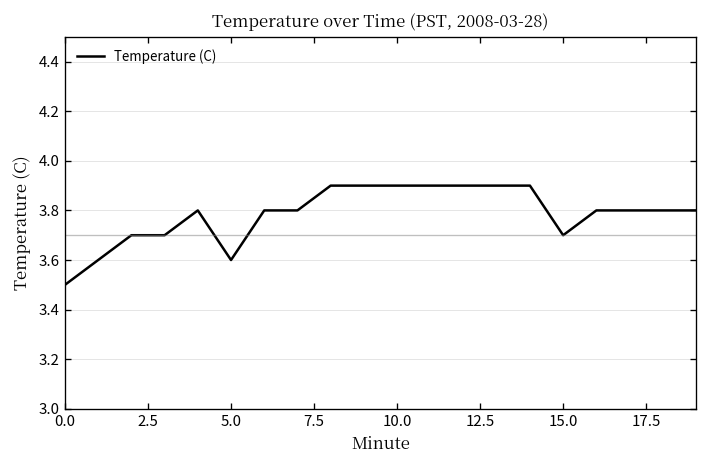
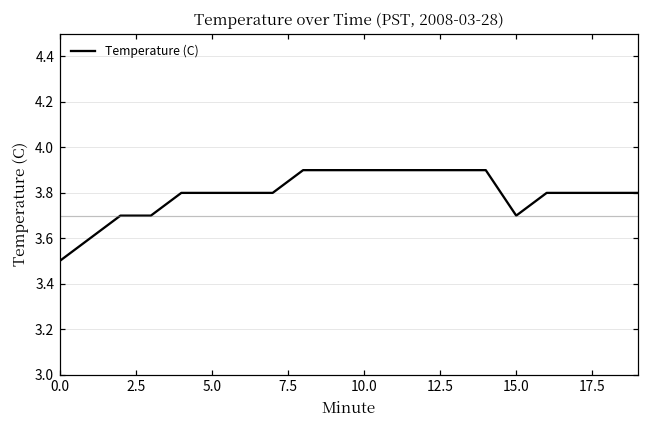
5.0: 3.6 -> 3.8
